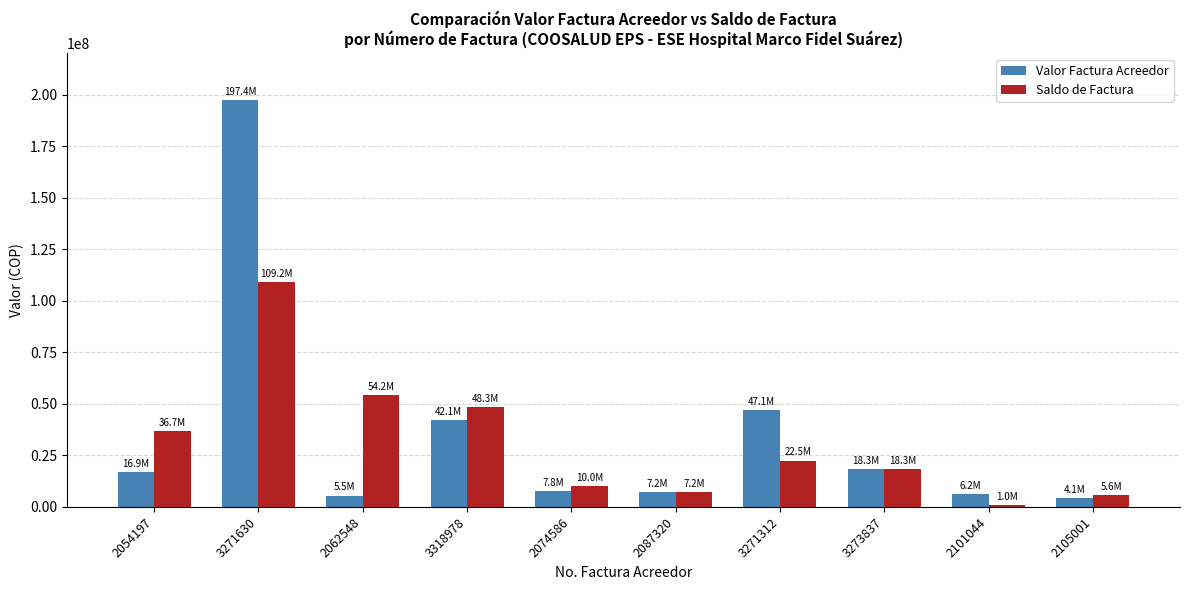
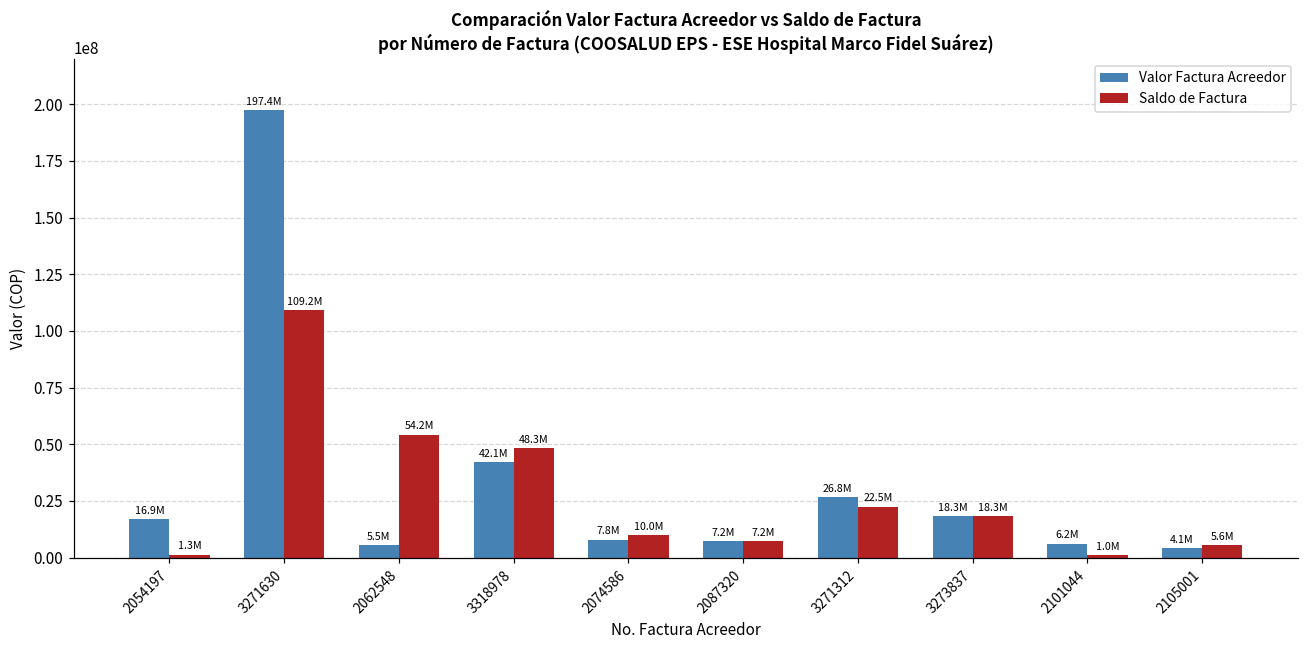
Saldo de Factura, 2054197: 36.7M -> 1.3M
Valor Factura Acreedor, 3271312: 47.1M -> 26.8M
